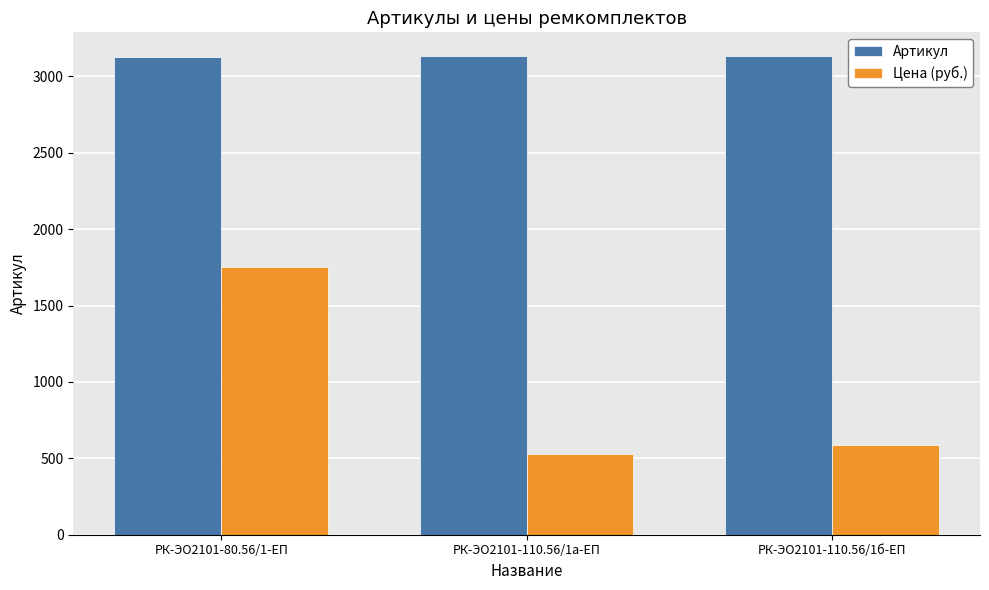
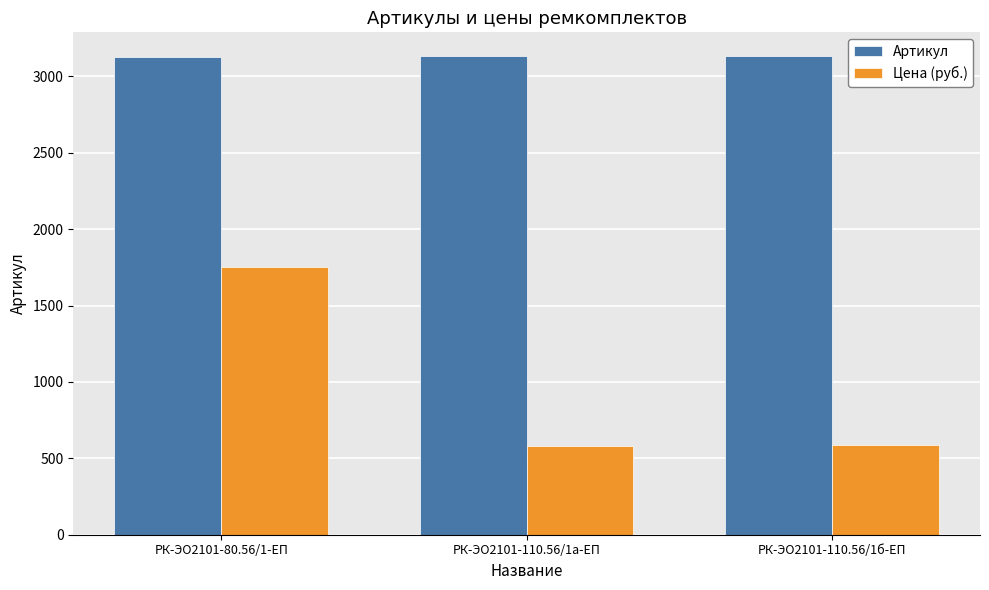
Цена (руб.), РК-ЭО2101-110.56/1а-ЕП: 530 -> 580
